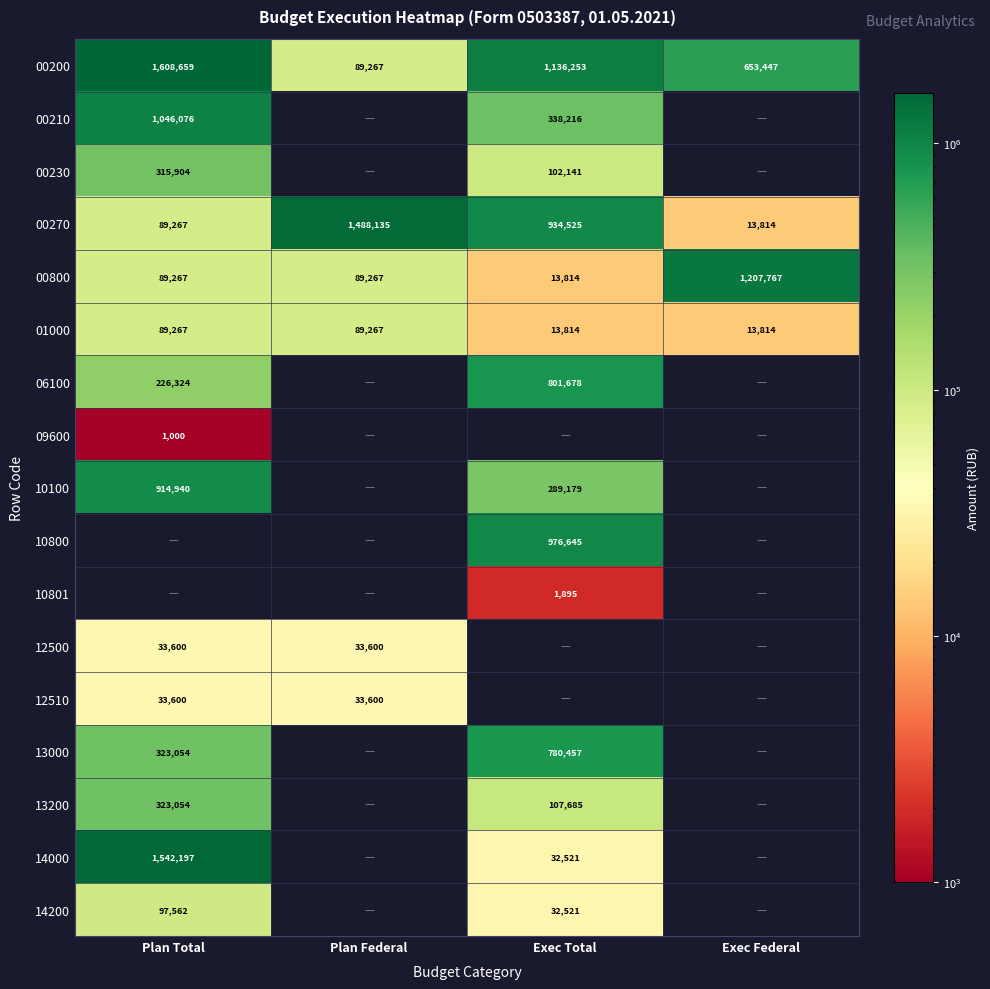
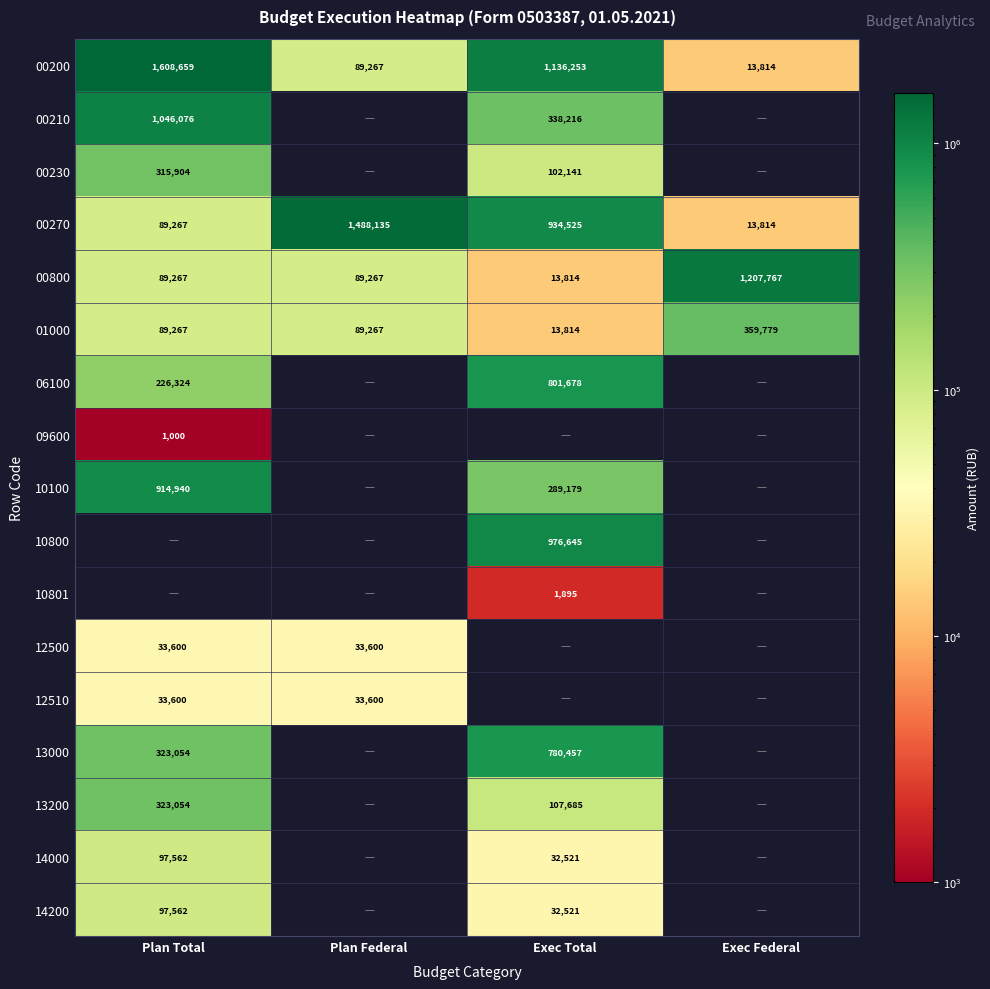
00200, Exec Federal: 653,447 -> 13,814
01000, Exec Federal: 13,814 -> 359,779
14000, Plan Total: 1,542,197 -> 97,562
